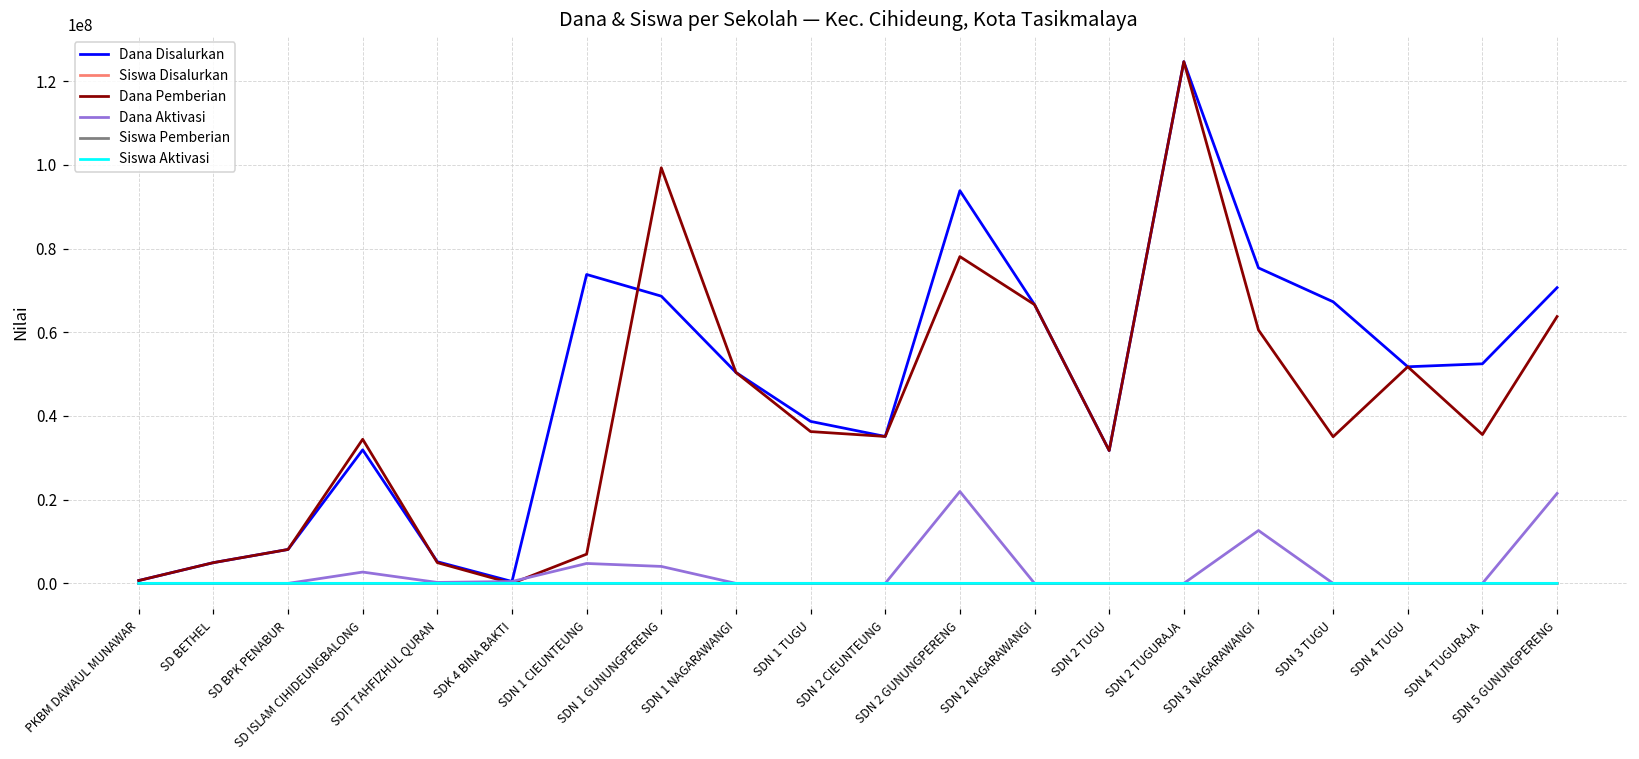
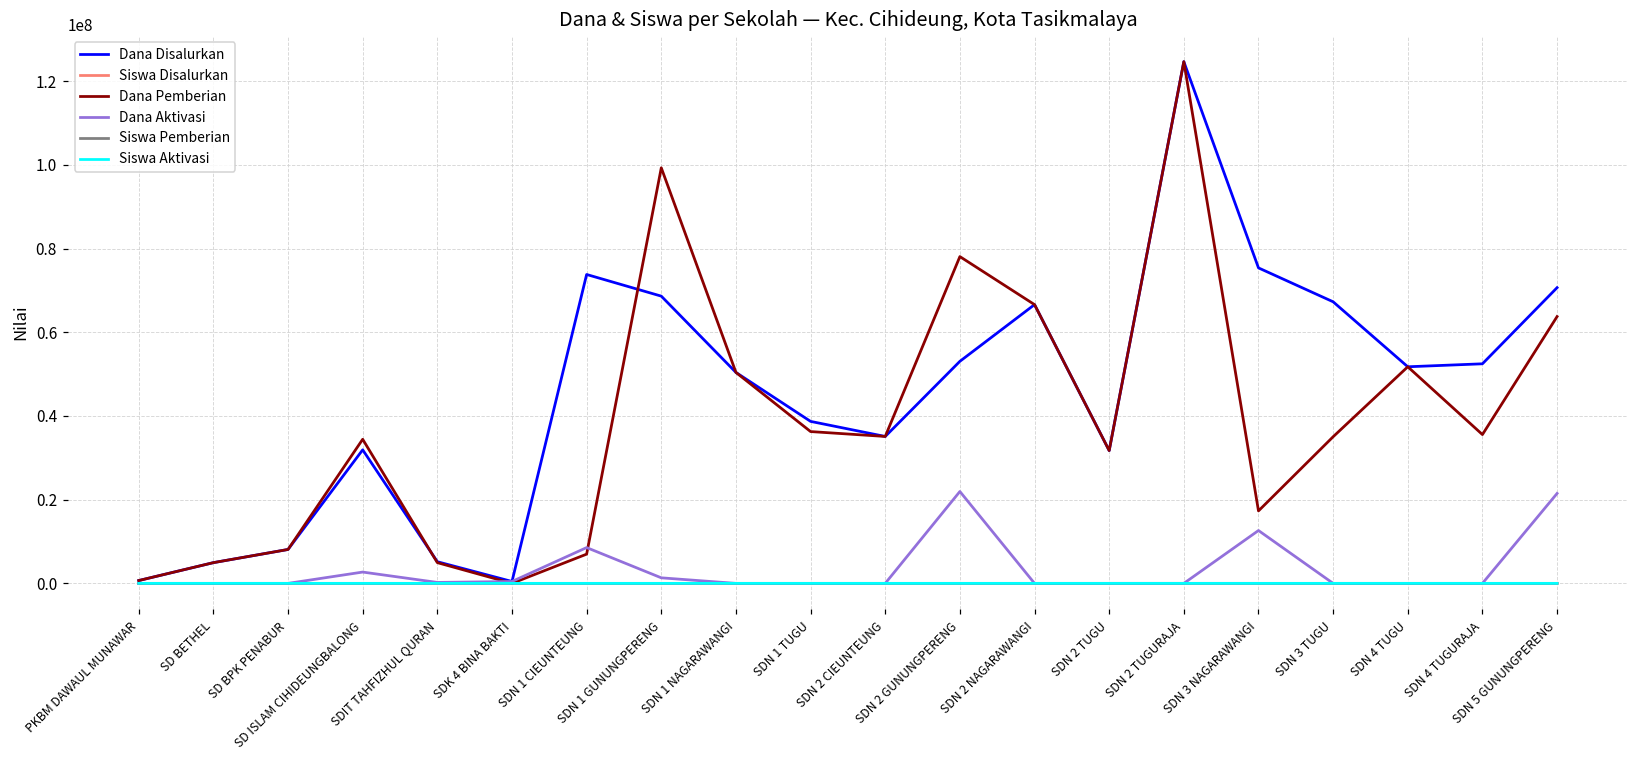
Dana Aktivasi, SDN 1 CIEUNTEUNG: 5000000 -> 9000000
Dana Aktivasi, SDN 1 GUNUNGPERENG: 4000000 -> 1000000
Dana Disalurkan, SDN 2 GUNUNGPERENG: 94000000 -> 53000000
Dana Pemberian, SDN 3 NAGARAWANGI: 61000000 -> 17000000
